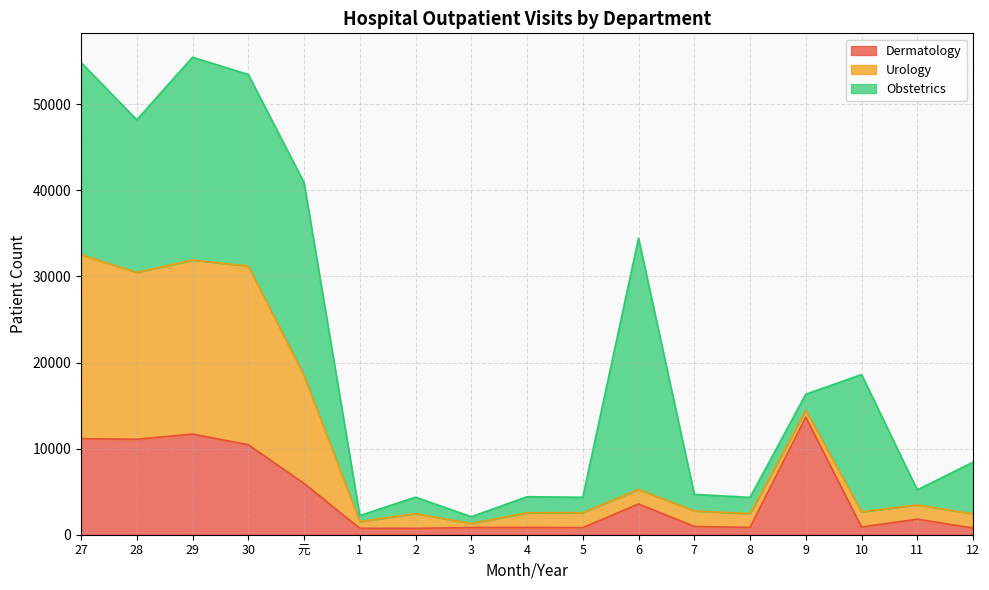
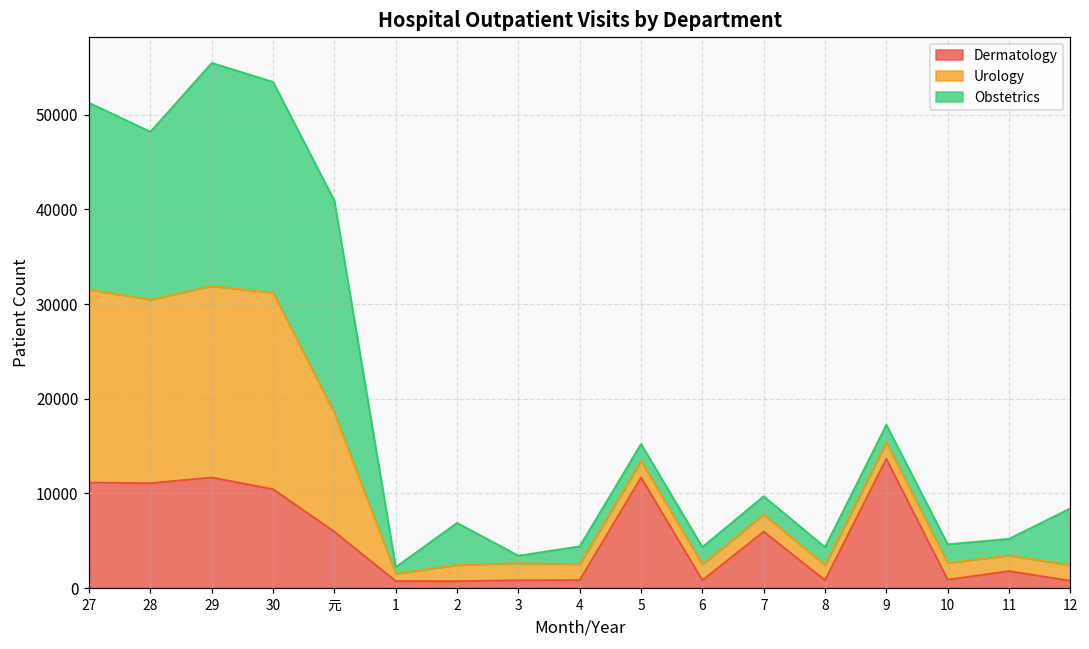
Urology, 27: 21000 -> 20000
Obstetrics, 27: 22000 -> 20000
Obstetrics, 2: 2000 -> 4000
Urology, 3: 0 -> 2000
Dermatology, 5: 1000 -> 12000
Dermatology, 6: 4000 -> 1000
Obstetrics, 6: 29000 -> 2000
Dermatology, 7: 1000 -> 6000
Urology, 9: 1000 -> 2000
Obstetrics, 10: 16000 -> 2000
